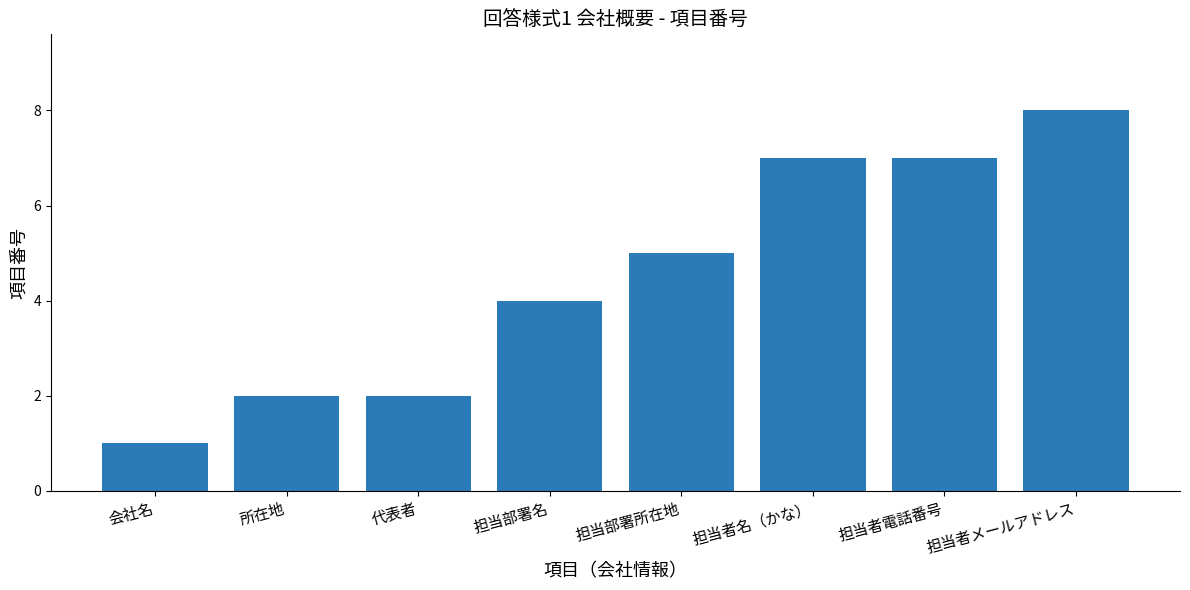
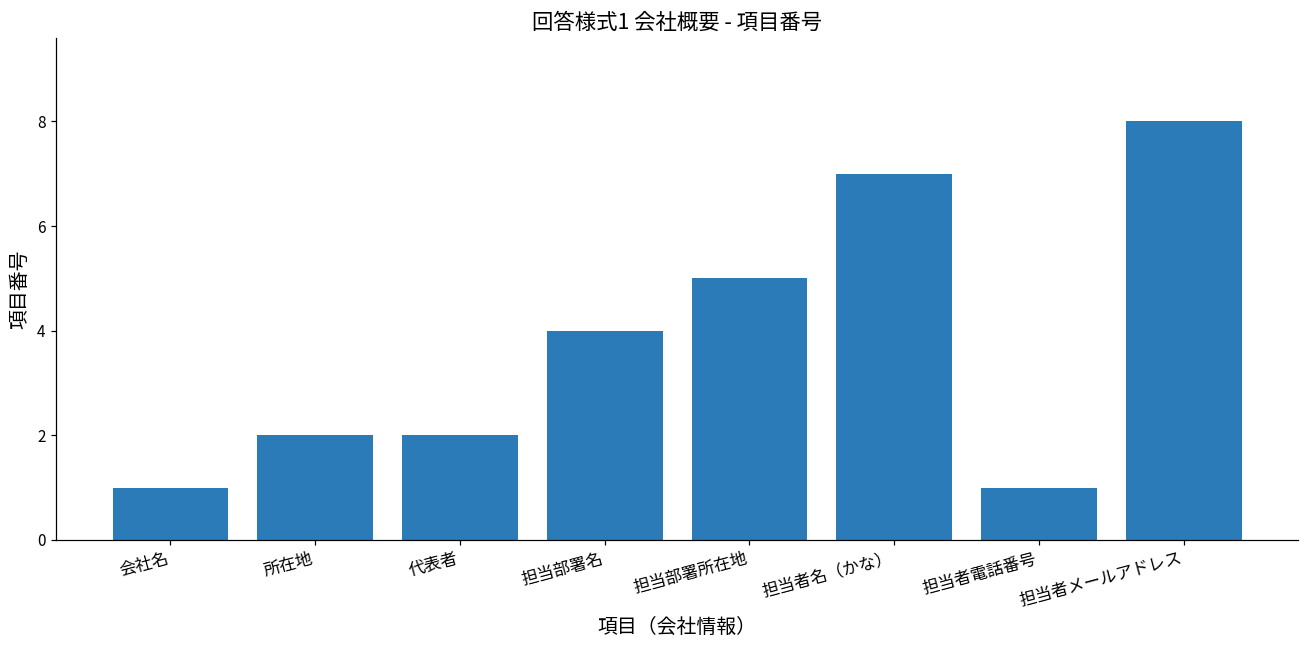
担当者電話番号: 7 -> 1
